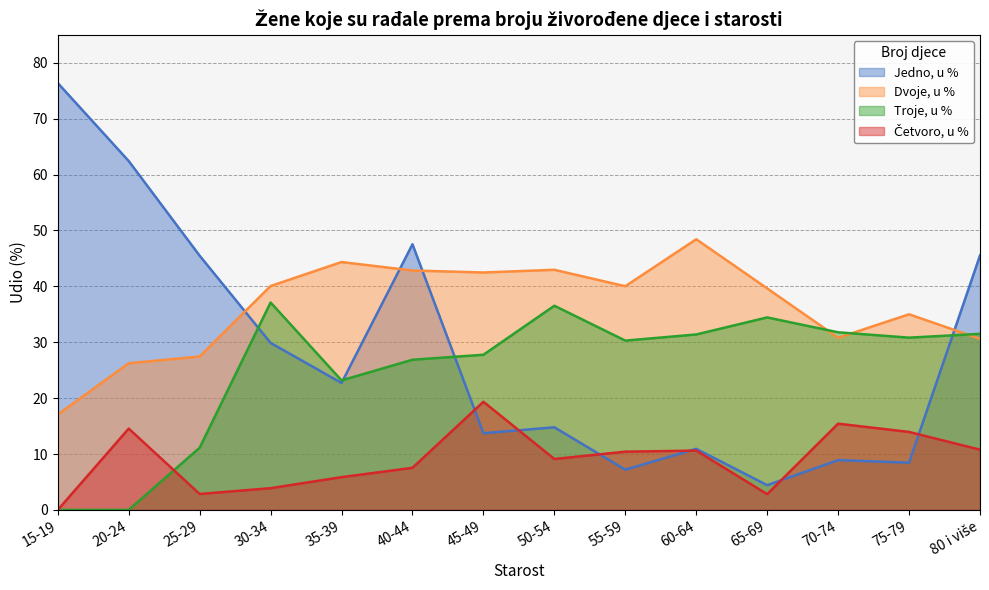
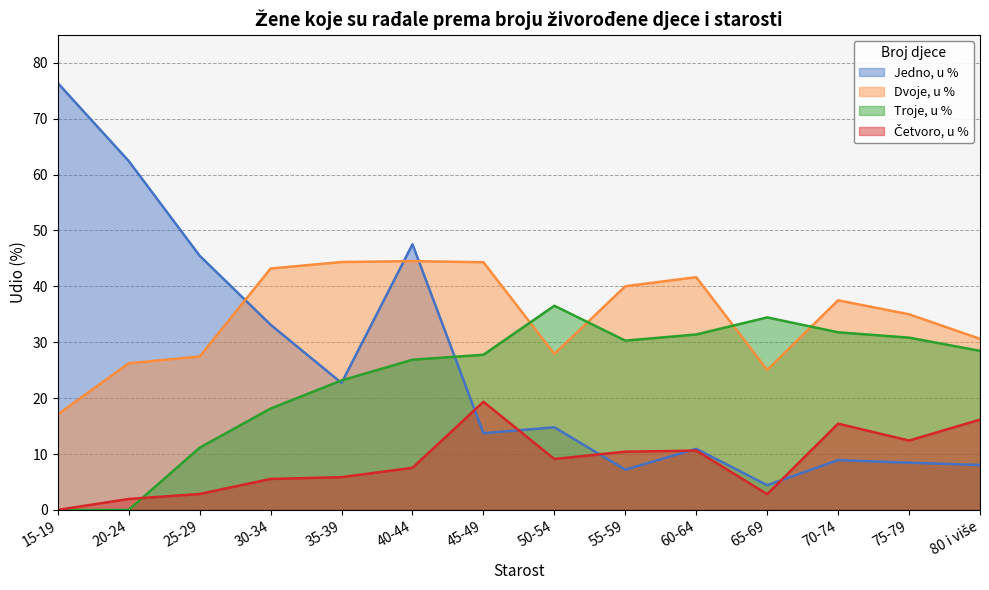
Četvoro, u %, 20-24: 15 -> 2
Jedno, u %, 30-34: 30 -> 33
Dvoje, u %, 30-34: 40 -> 43
Troje, u %, 30-34: 37 -> 18
Četvoro, u %, 30-34: 4 -> 6
Dvoje, u %, 40-44: 43 -> 45
Dvoje, u %, 45-49: 42 -> 44
Dvoje, u %, 50-54: 43 -> 28
Dvoje, u %, 60-64: 48 -> 42
Dvoje, u %, 65-69: 40 -> 25
Dvoje, u %, 70-74: 31 -> 38
Četvoro, u %, 75-79: 14 -> 12
Jedno, u %, 80 i više: 46 -> 8
Troje, u %, 80 i više: 32 -> 28
Četvoro, u %, 80 i više: 11 -> 16
